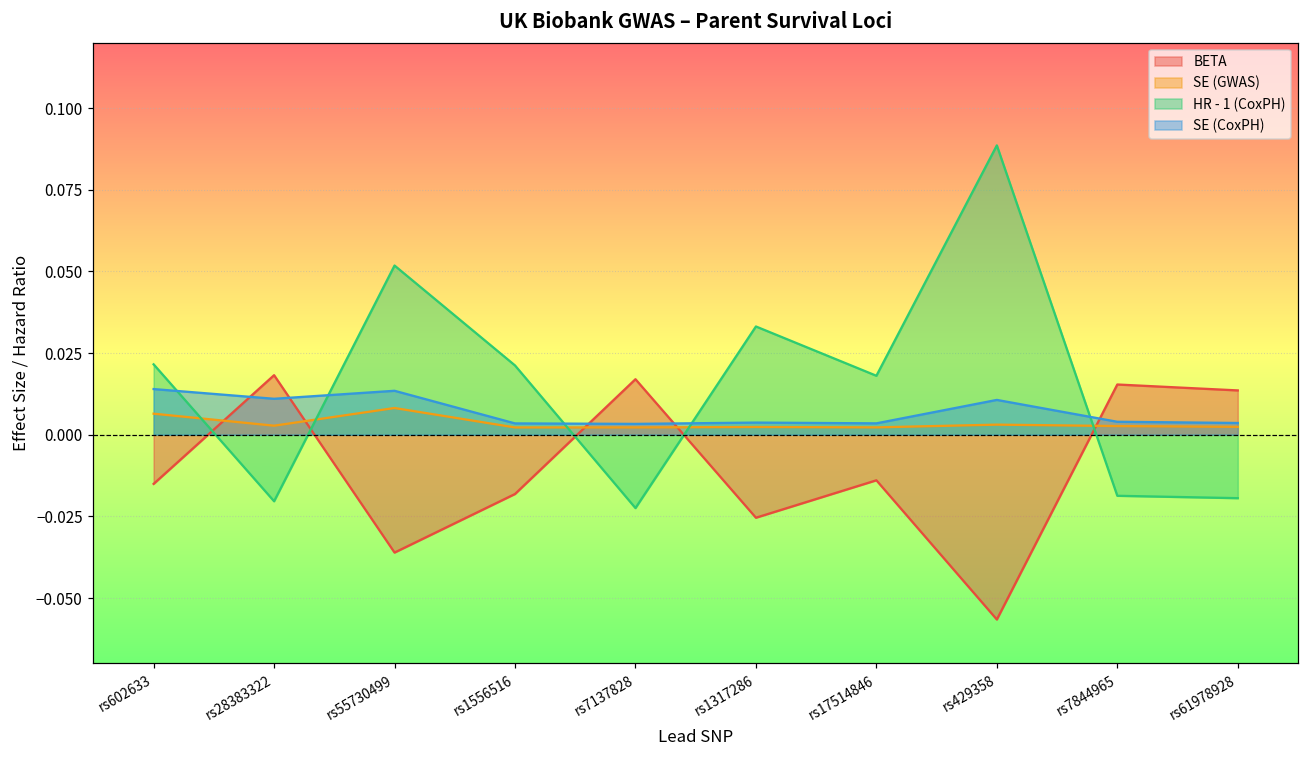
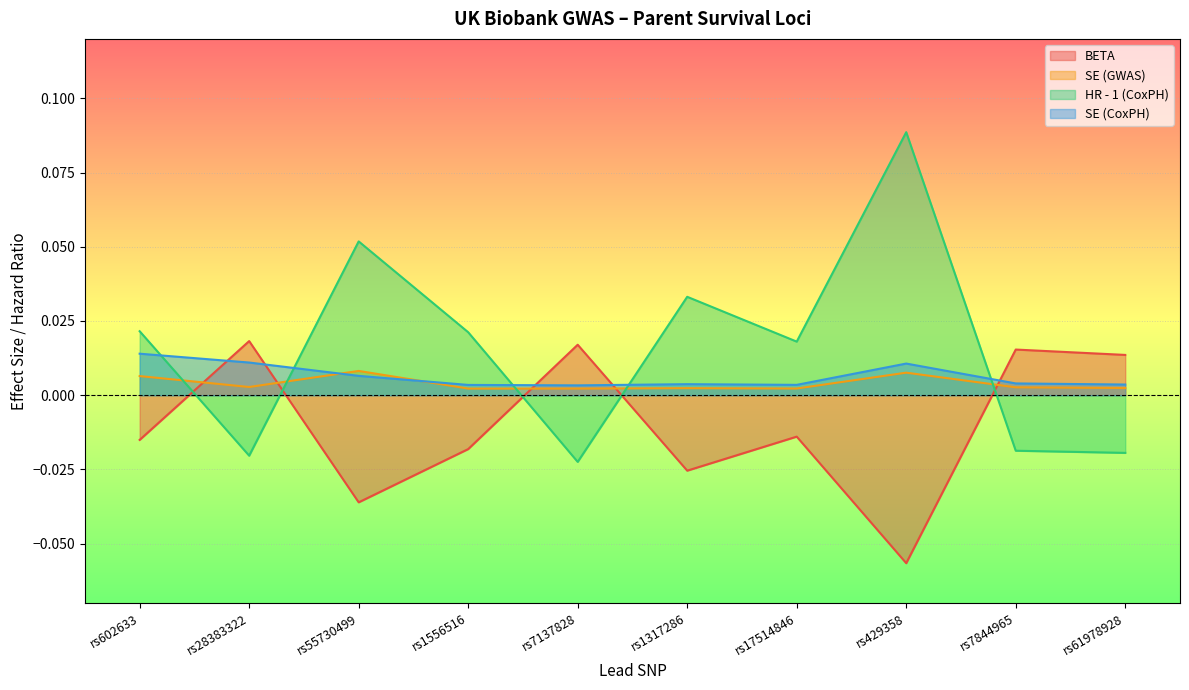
SE (CoxPH), rs55730499: 0.013 -> 0.007
SE (GWAS), rs429358: 0.003 -> 0.008
